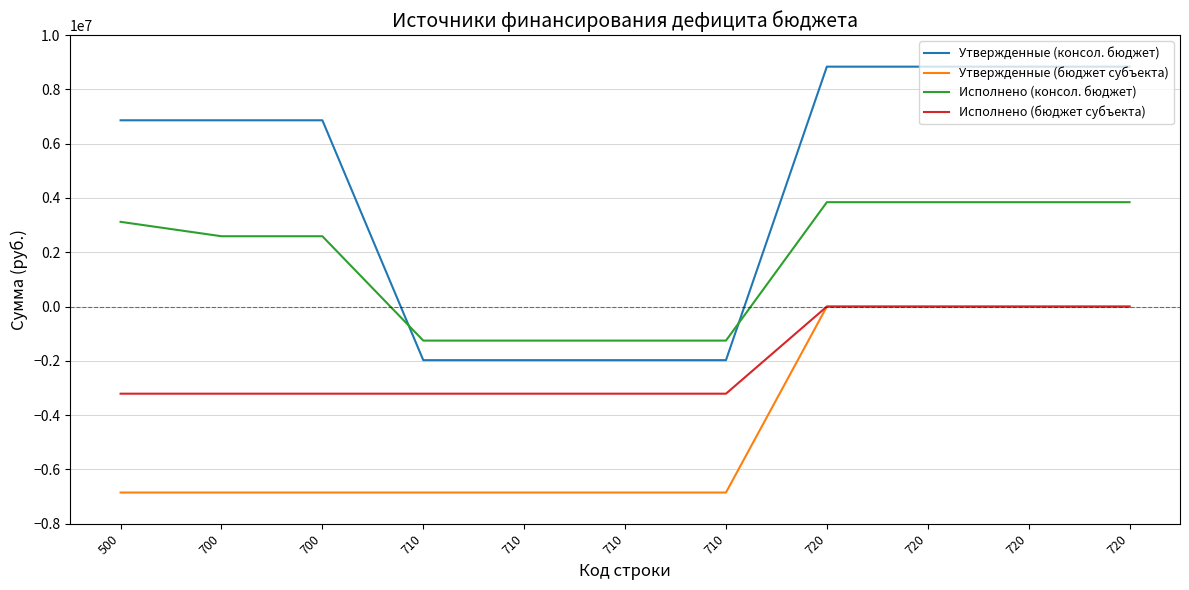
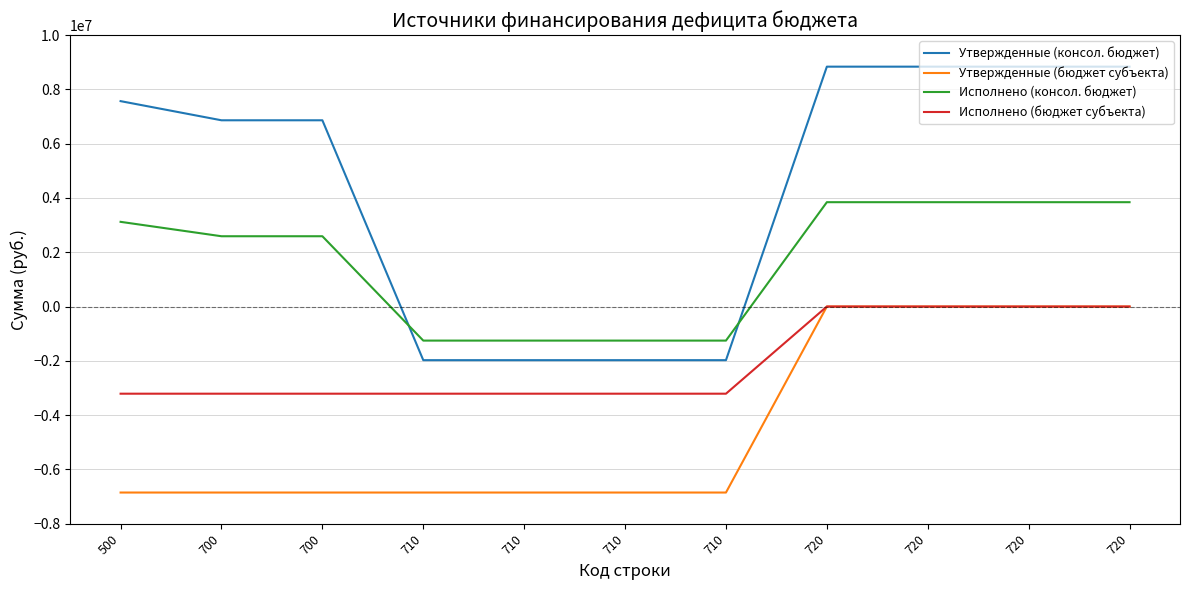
Утвержденные (консол. бюджет), 500: 6900000 -> 7600000
